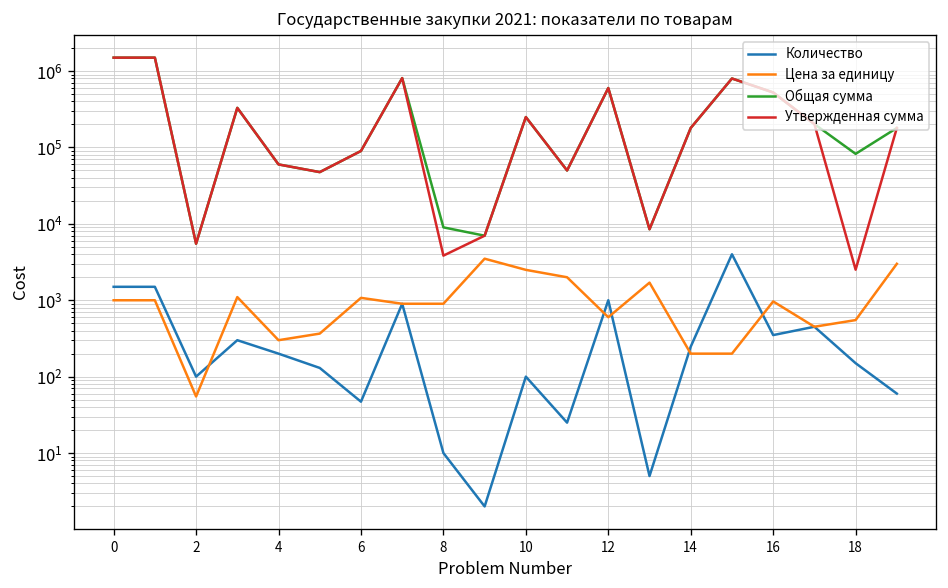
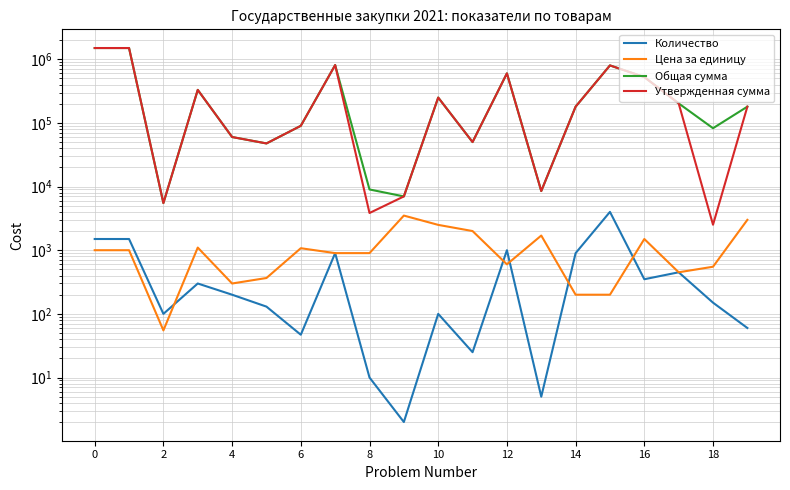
Количество, 14: 250 -> 900
Цена за единицу, 16: 1000 -> 1500
